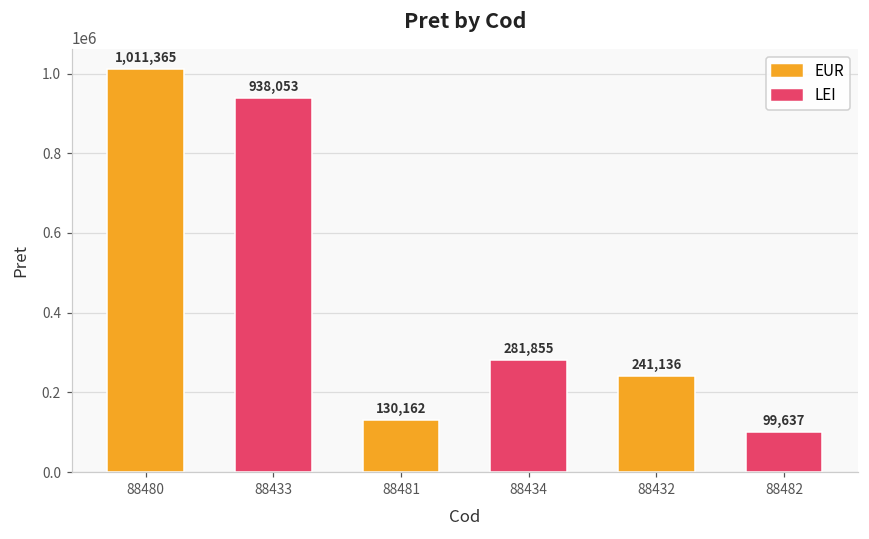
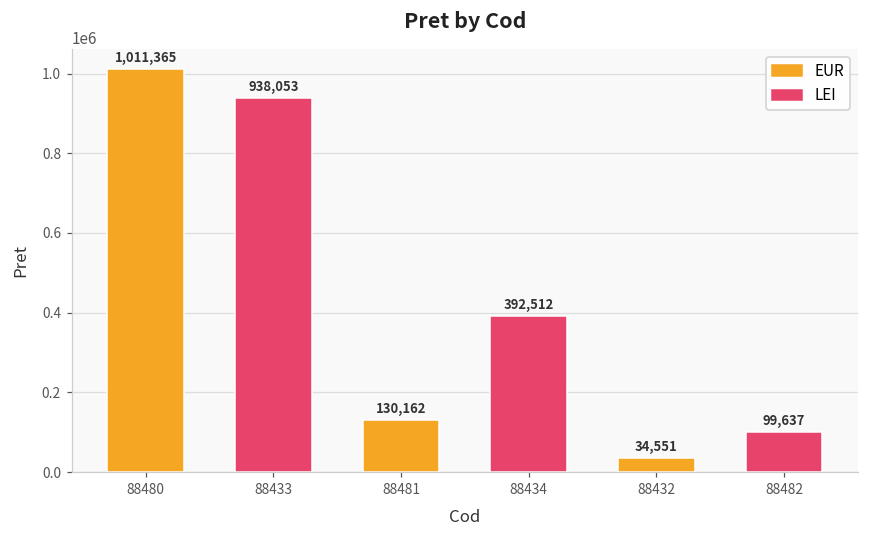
88434: 281,855 -> 392,512
88432: 241,136 -> 34,551
